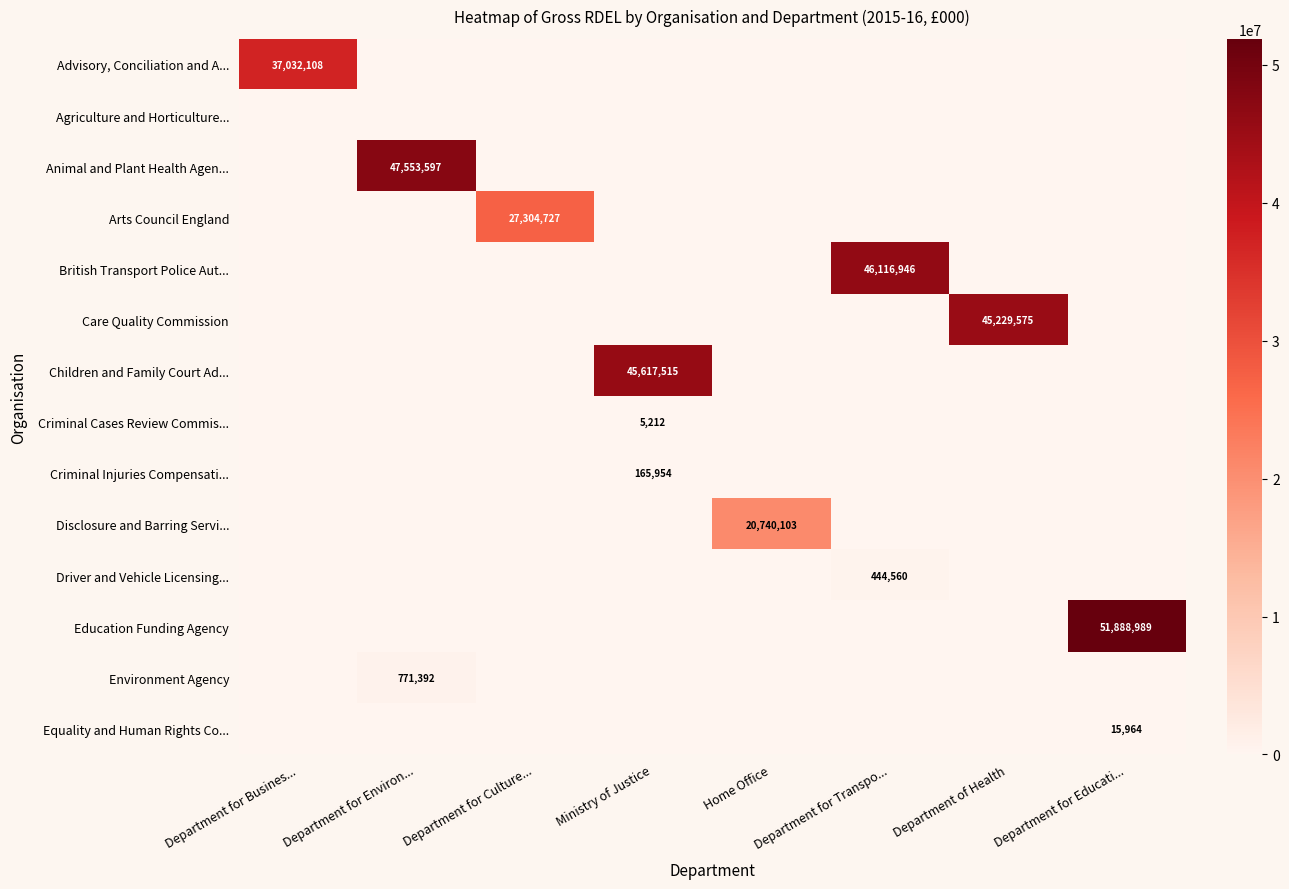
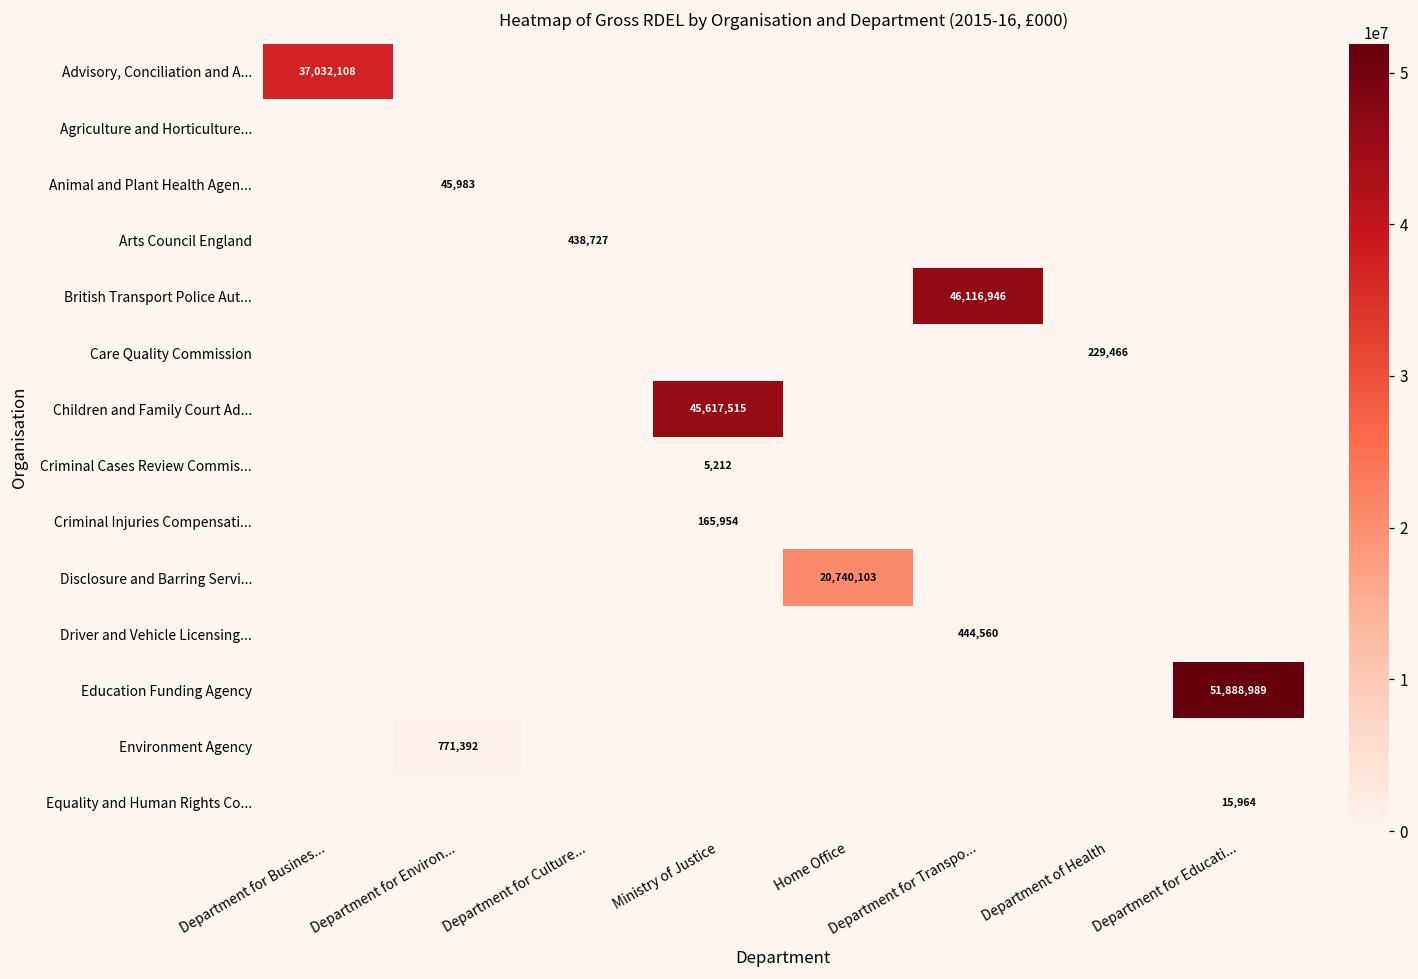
Animal and Plant Health Agen..., Department for Environ...: 47,553,597 -> 45,983
Arts Council England, Department for Culture...: 27,304,727 -> 438,727
Care Quality Commission, Department of Health: 45,229,575 -> 229,466
